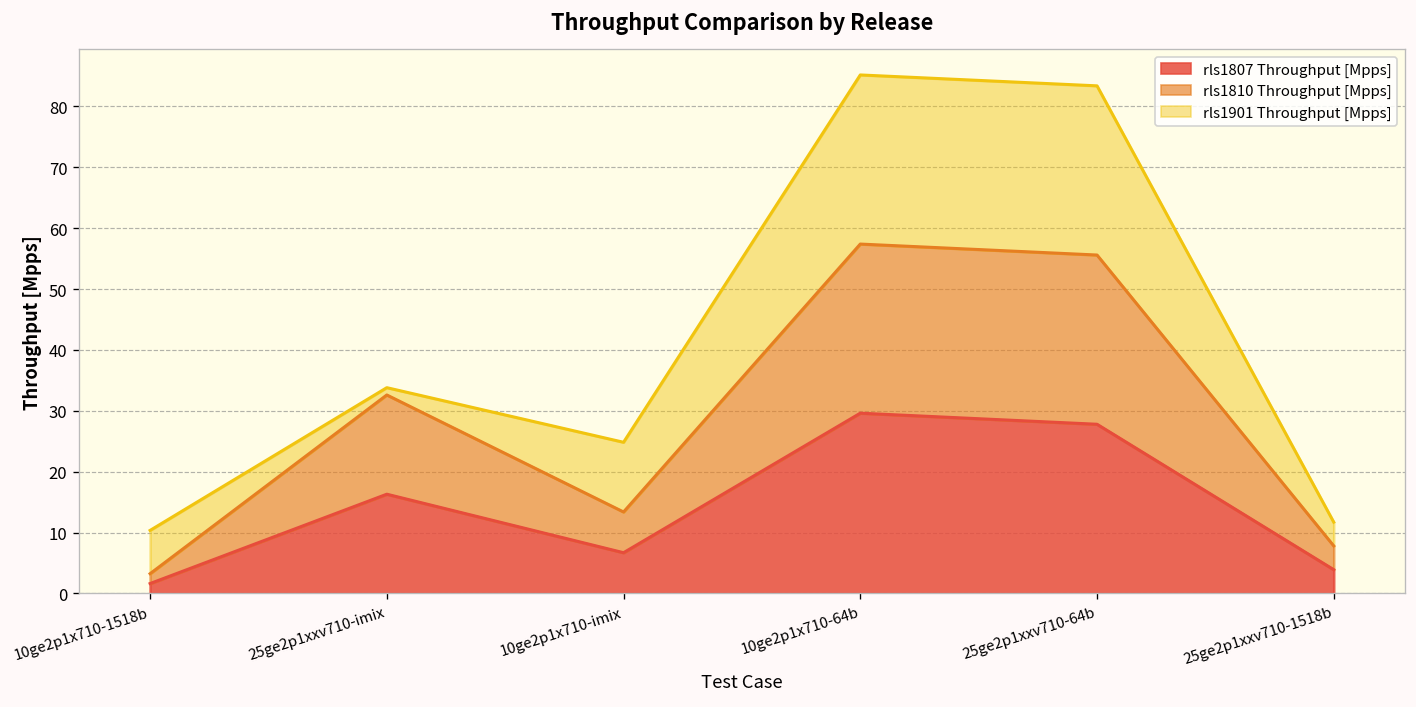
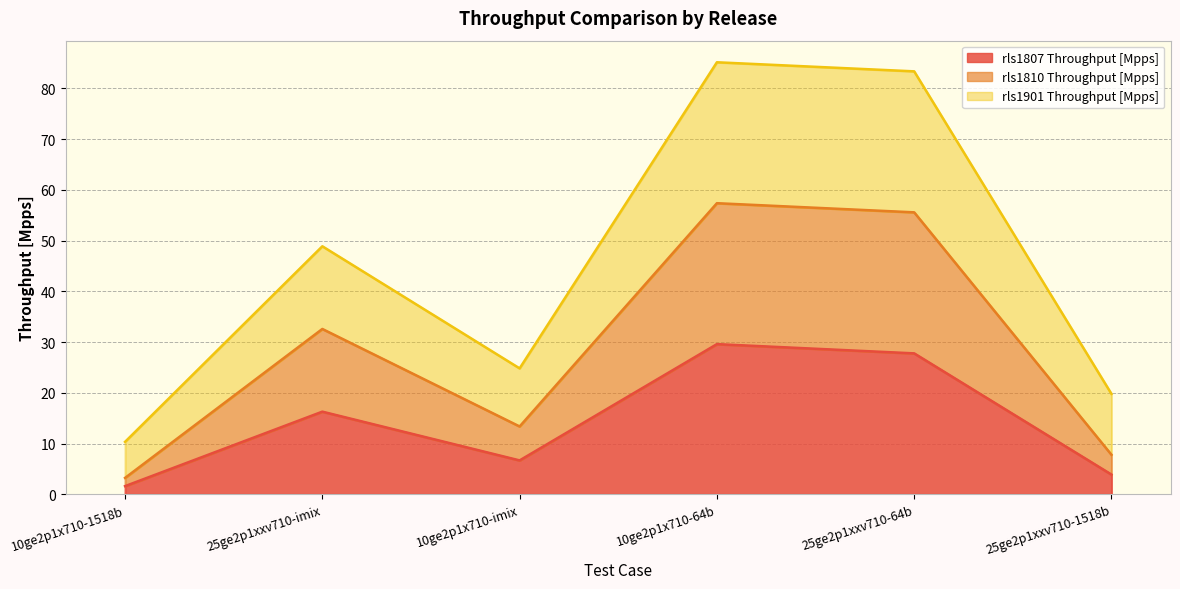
rls1901 Throughput [Mpps], 25ge2p1xxv710-imix: 1 -> 16
rls1901 Throughput [Mpps], 25ge2p1xxv710-1518b: 4 -> 12
